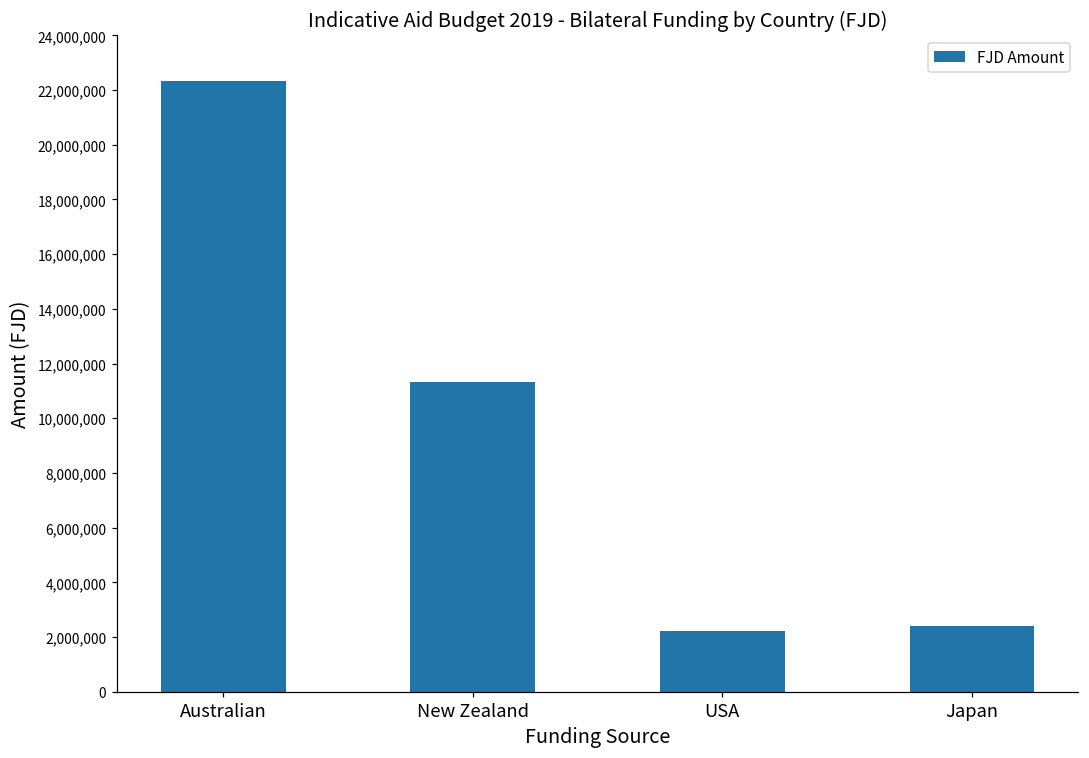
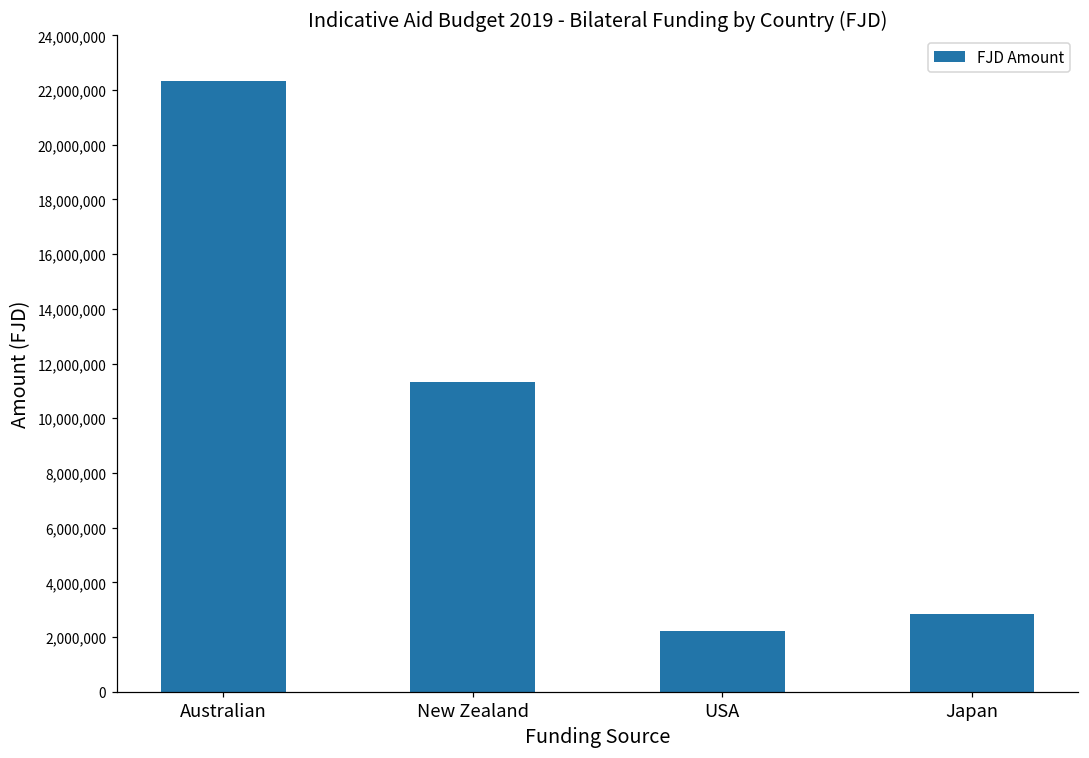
Japan: 2,400,000 -> 2,800,000
